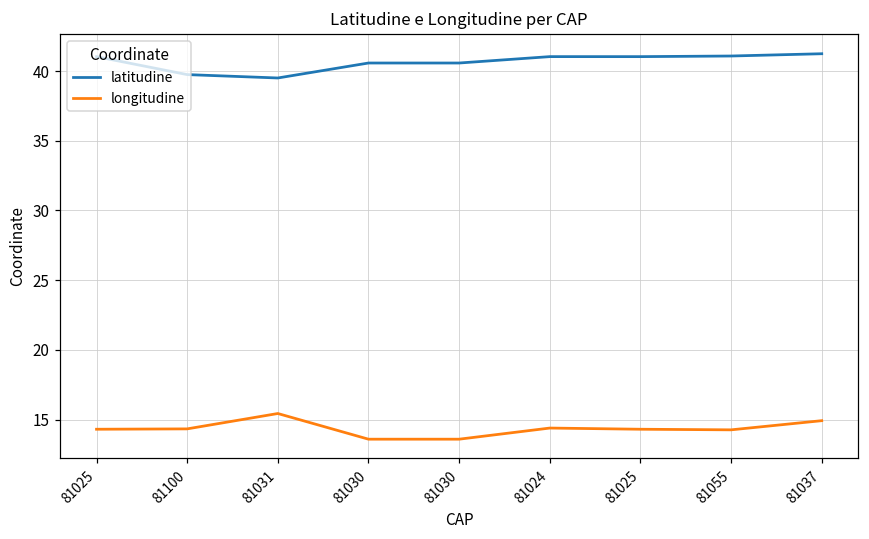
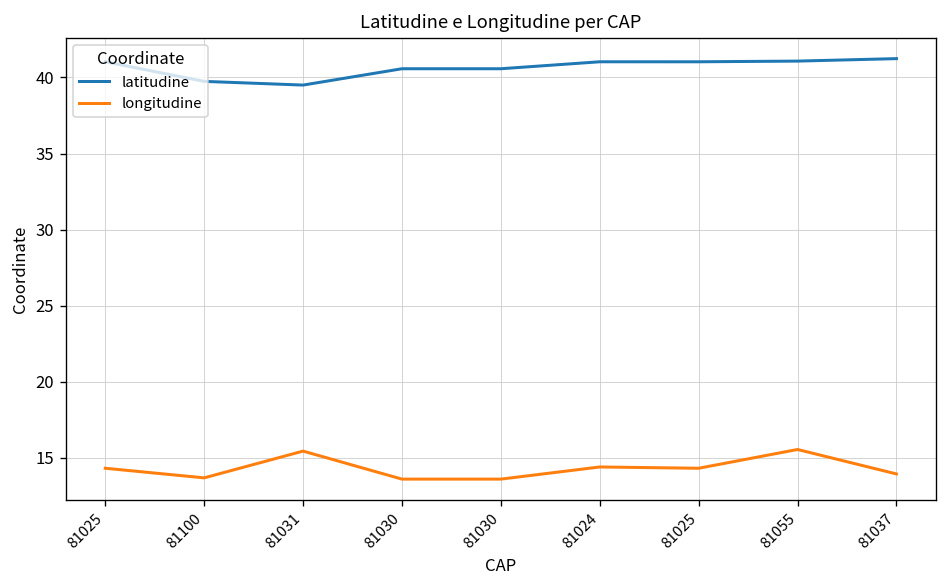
longitudine, 81100: 14.3 -> 13.7
longitudine, 81055: 14.3 -> 15.5
longitudine, 81037: 14.9 -> 13.9
